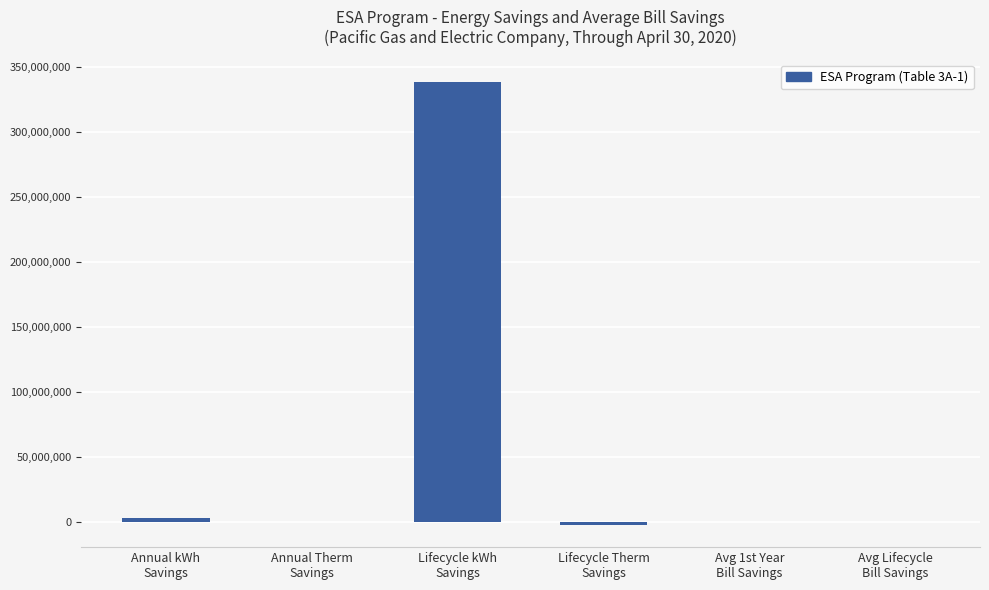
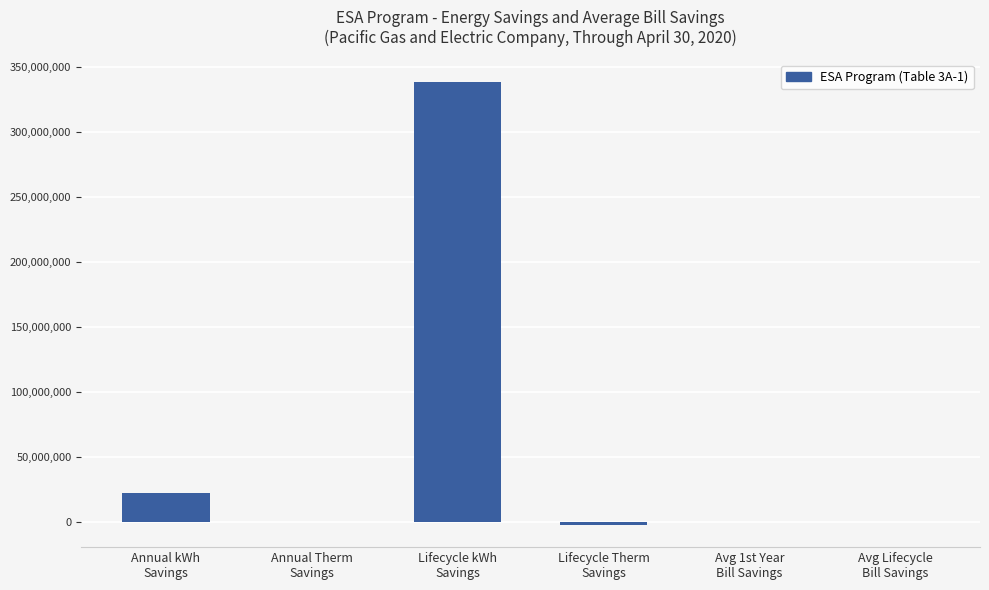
Annual kWh Savings: 3,000,000 -> 22,000,000
